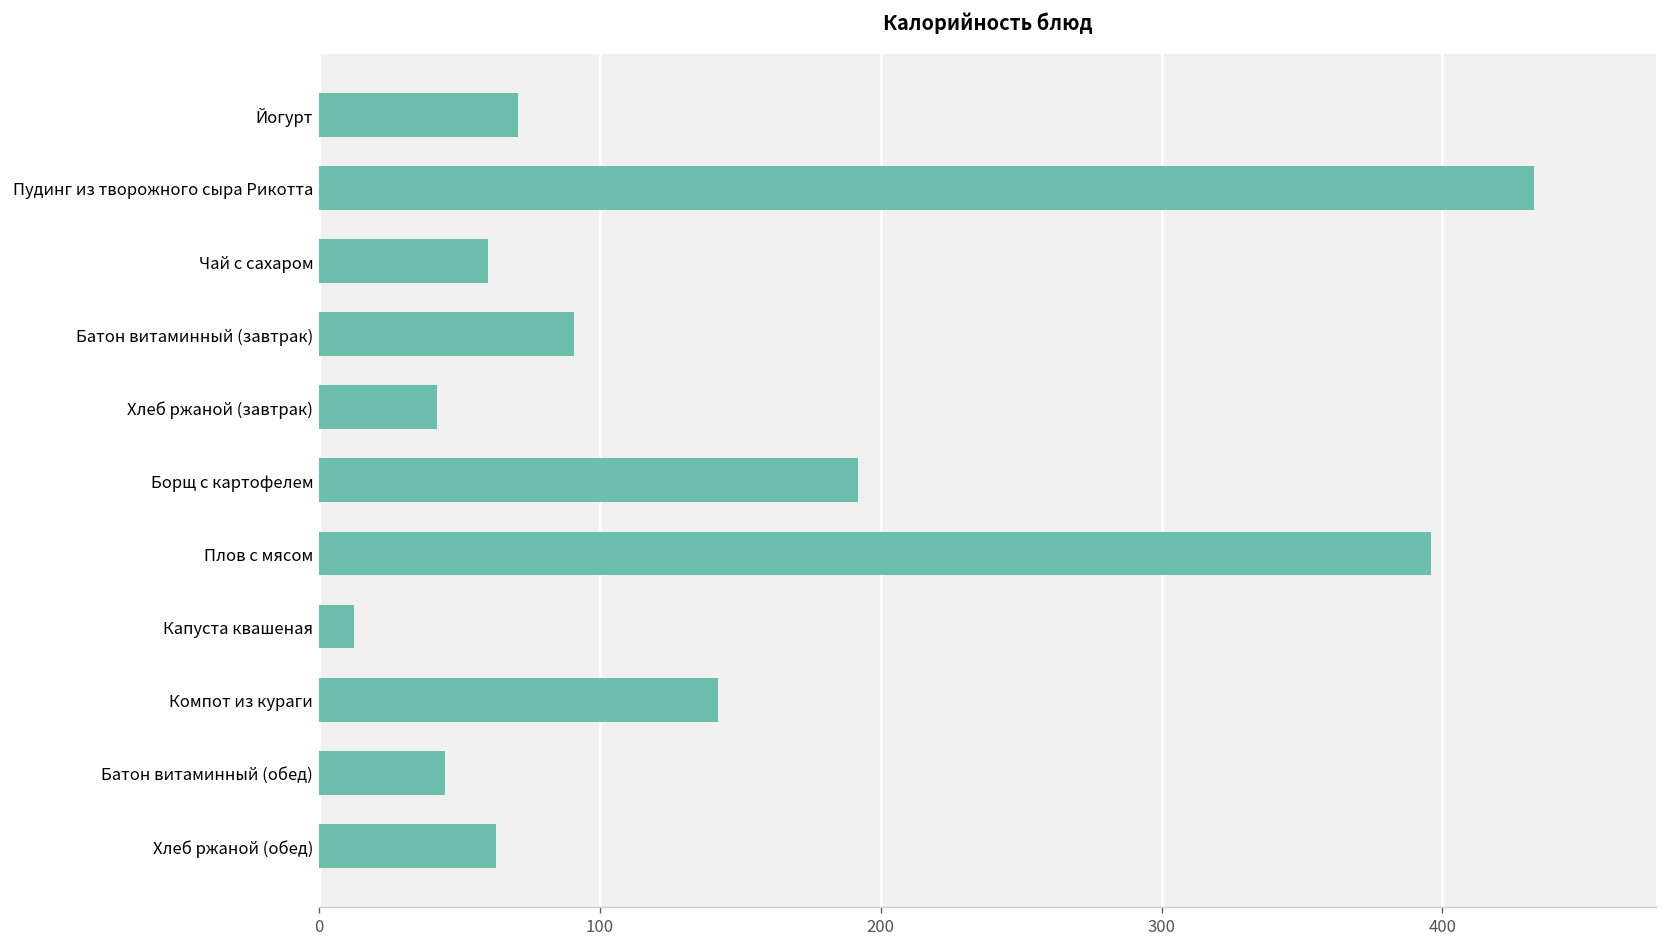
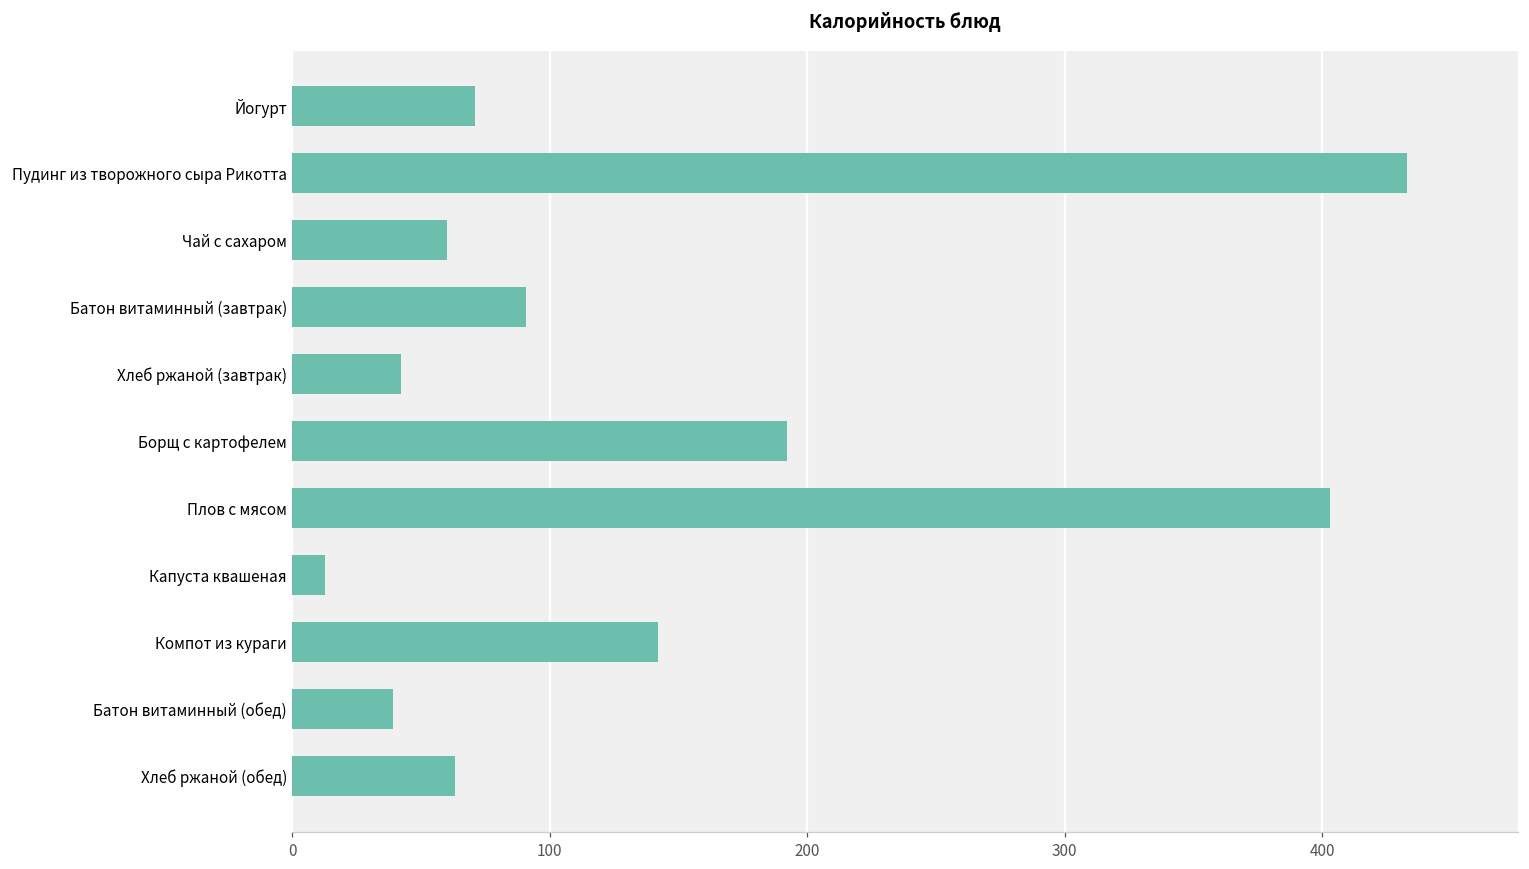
Плов с мясом: 396 -> 403
Батон витаминный (обед): 45 -> 39
